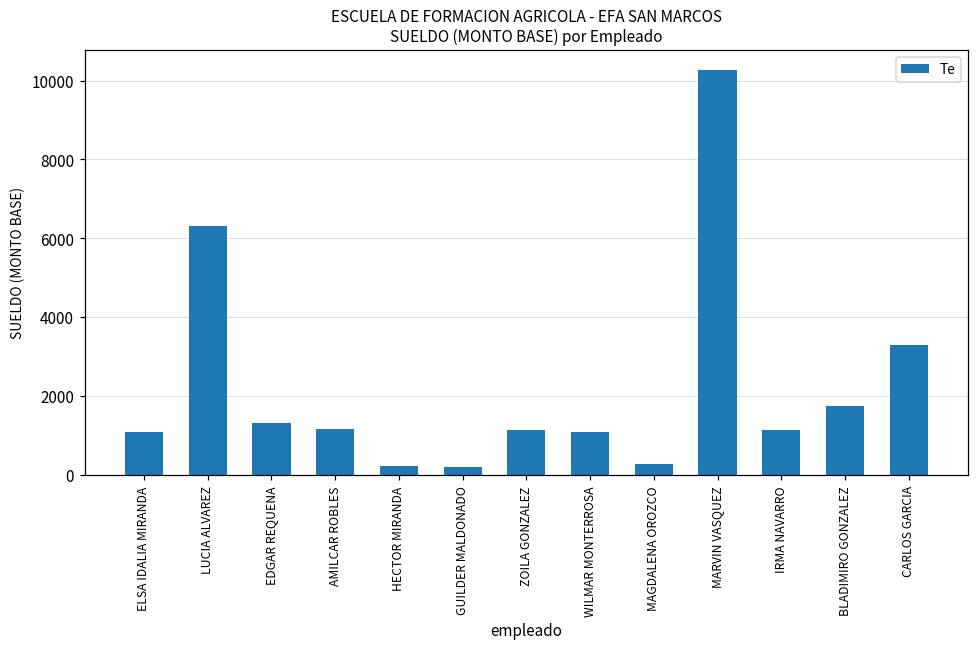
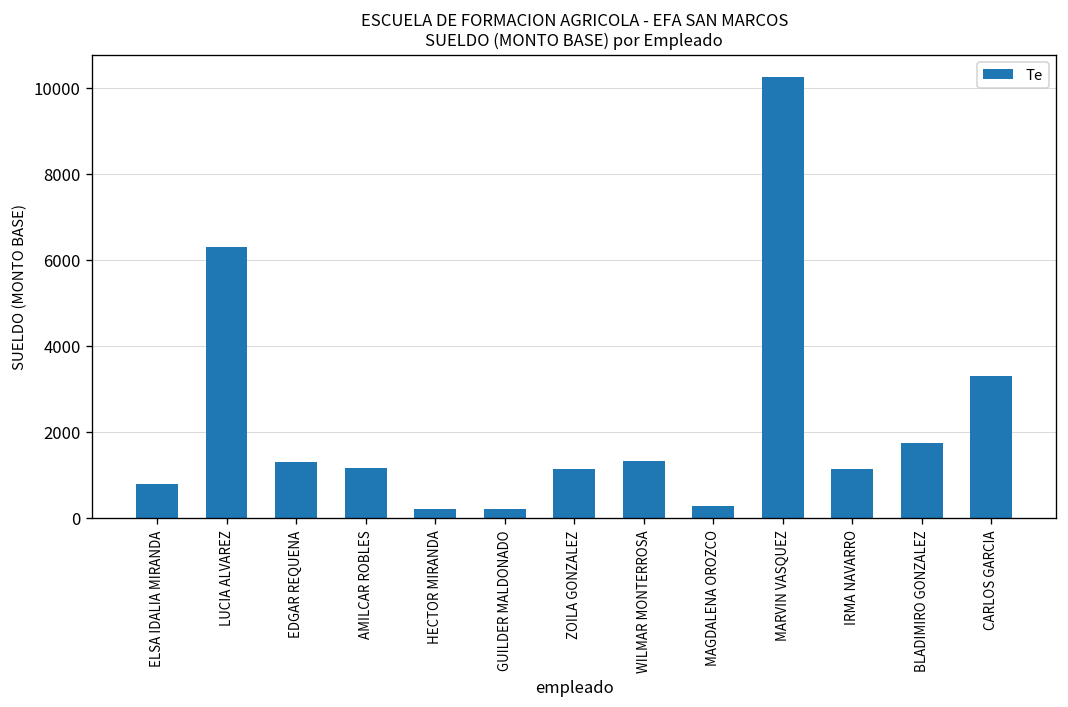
ELSA IDALIA MIRANDA: 1100 -> 800
WILMAR MONTERROSA: 1100 -> 1300
